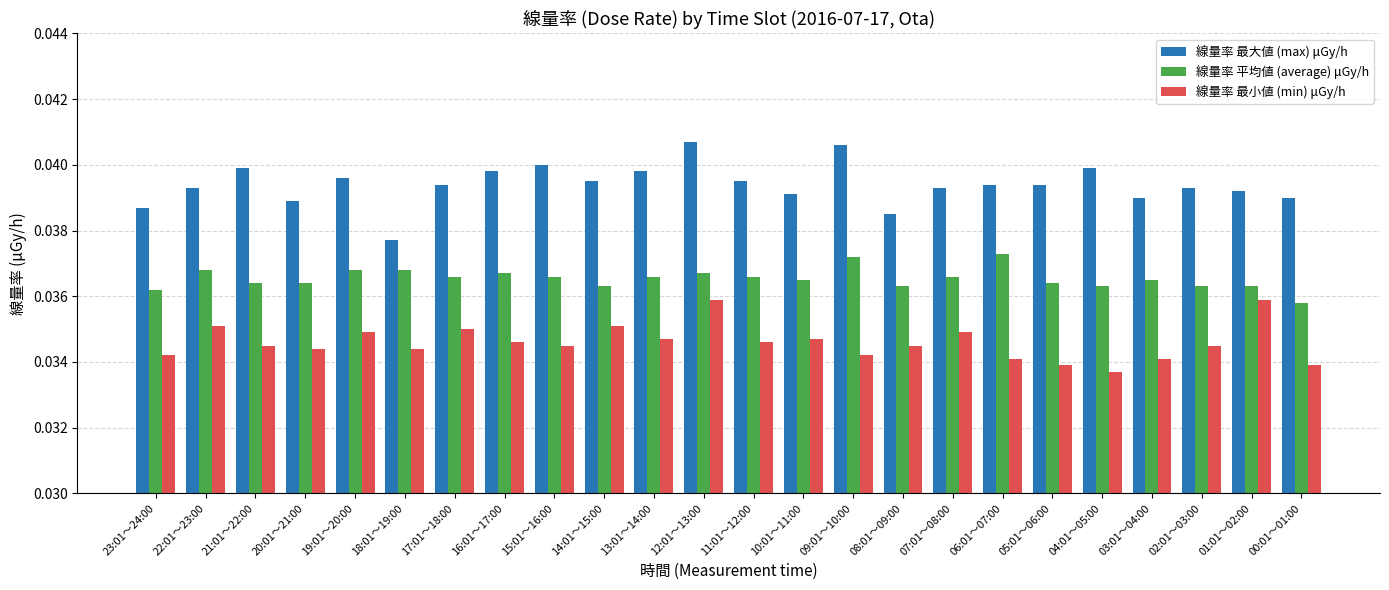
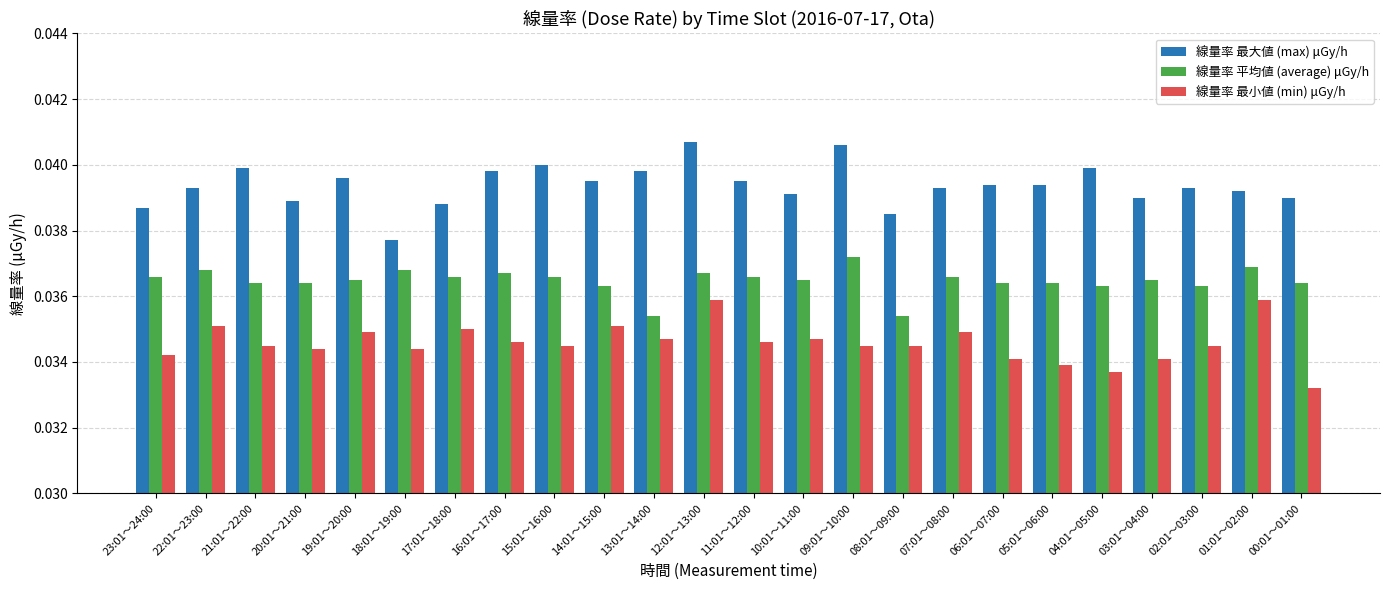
線量率 平均値 (average) μGy/h, 23:01～24:00: 0.0362 -> 0.0366
線量率 平均値 (average) μGy/h, 19:01～20:00: 0.0368 -> 0.0365
線量率 最大値 (max) μGy/h, 17:01～18:00: 0.0394 -> 0.0388
線量率 平均値 (average) μGy/h, 13:01～14:00: 0.0366 -> 0.0354
線量率 最小値 (min) μGy/h, 09:01～10:00: 0.0342 -> 0.0345
線量率 平均値 (average) μGy/h, 08:01～09:00: 0.0363 -> 0.0354
線量率 平均値 (average) μGy/h, 06:01～07:00: 0.0373 -> 0.0364
線量率 平均値 (average) μGy/h, 01:01～02:00: 0.0363 -> 0.0369
線量率 平均値 (average) μGy/h, 00:01～01:00: 0.0358 -> 0.0364
線量率 最小値 (min) μGy/h, 00:01～01:00: 0.0339 -> 0.0332
